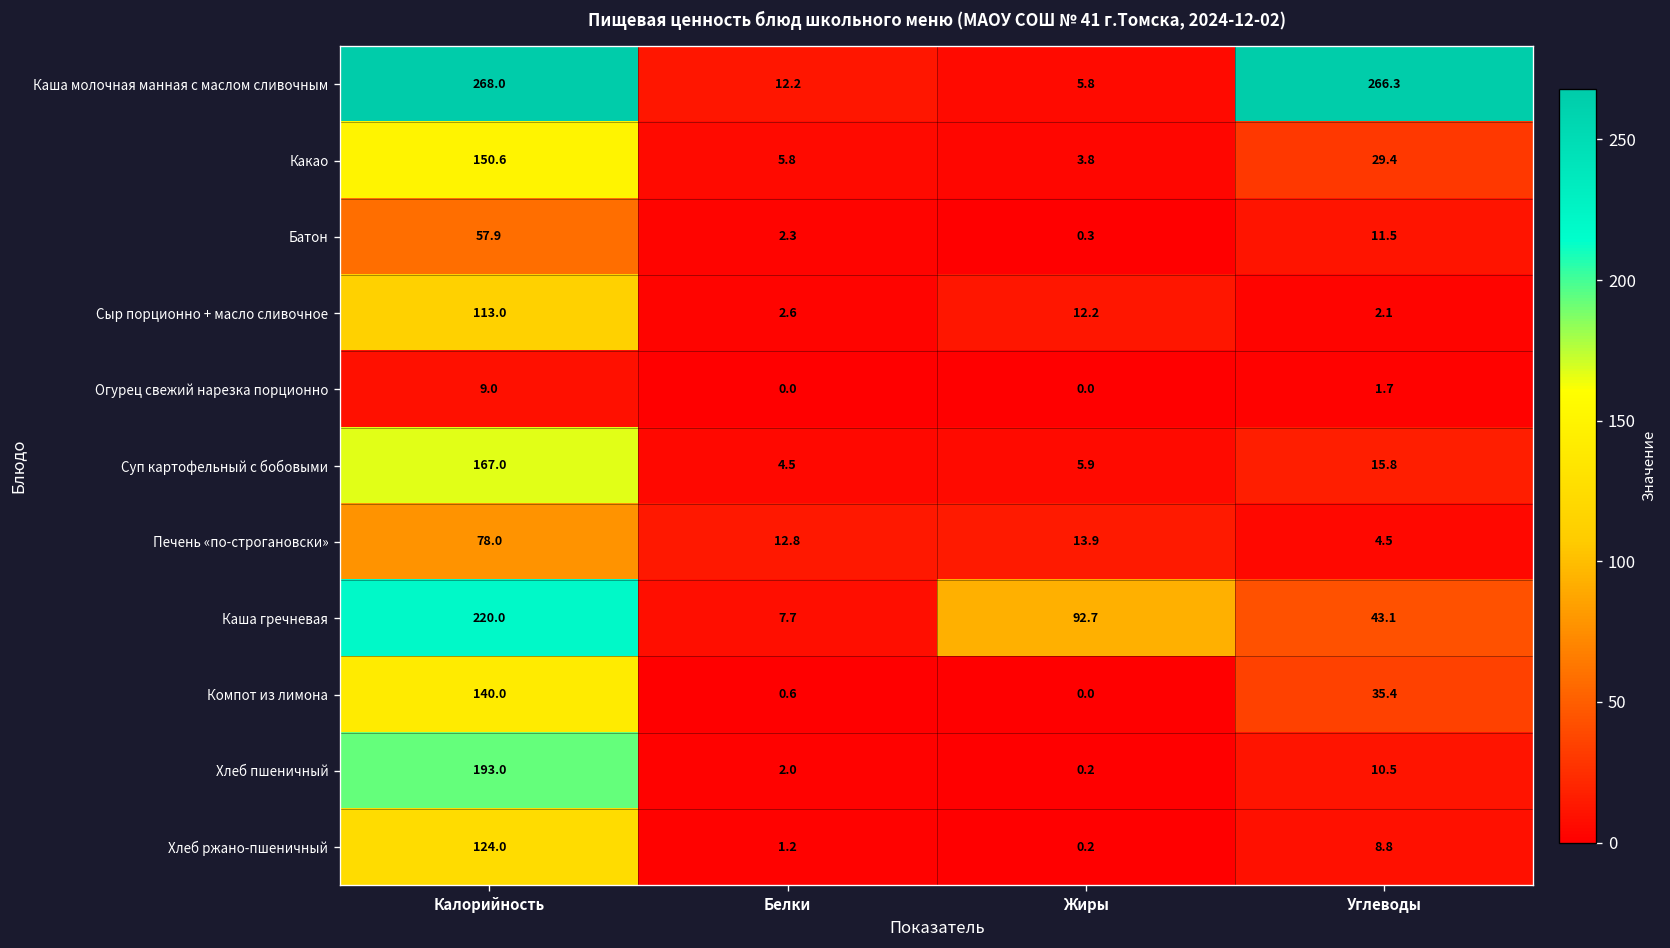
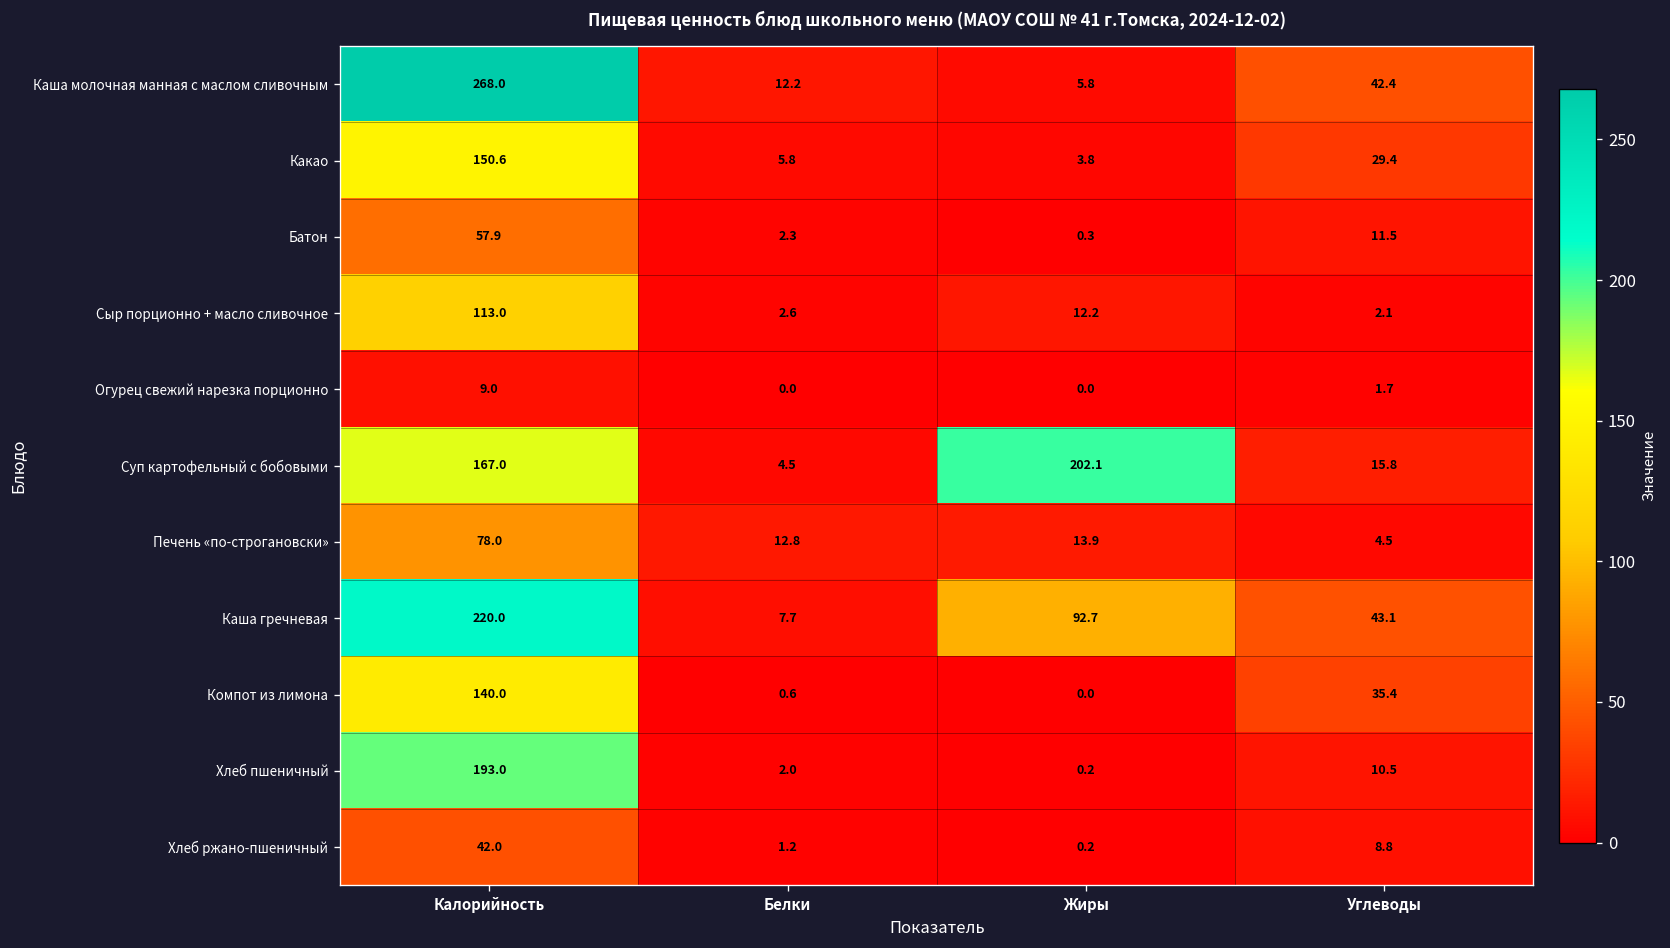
Каша молочная манная с маслом сливочным, Углеводы: 266.3 -> 42.4
Суп картофельный с бобовыми, Жиры: 5.9 -> 202.1
Хлеб ржано-пшеничный, Калорийность: 124.0 -> 42.0
